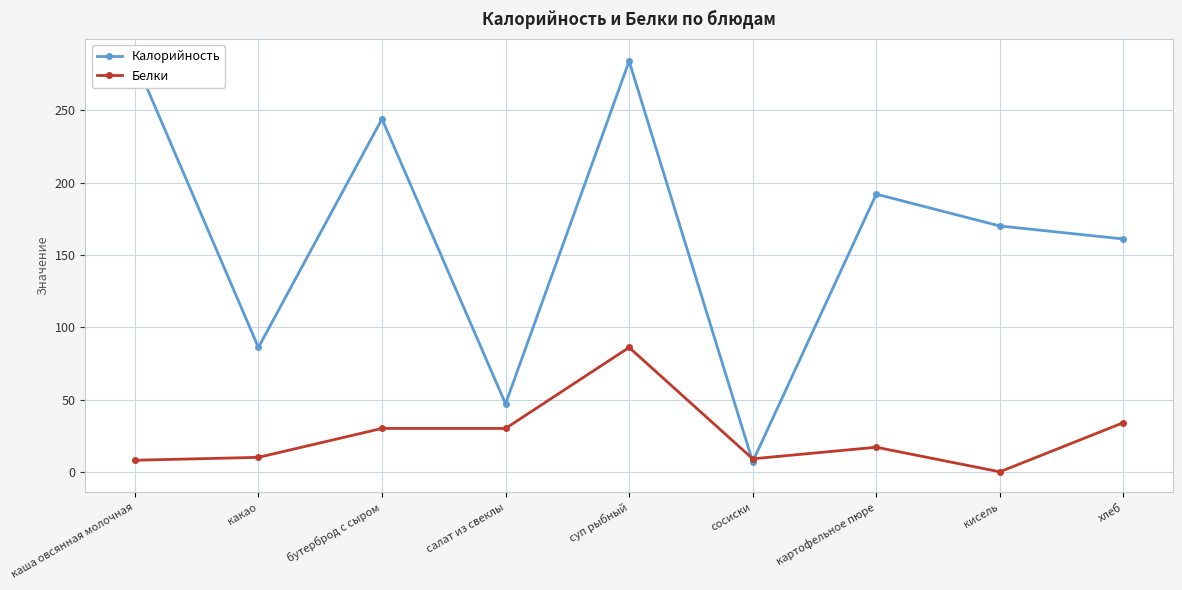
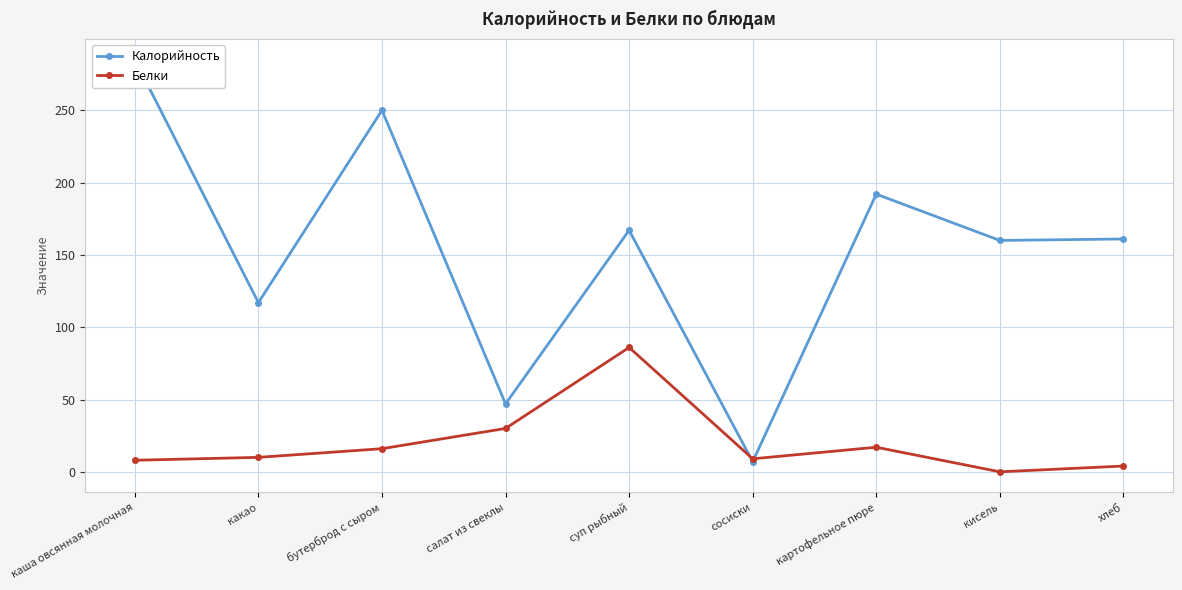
Калорийность, какао: 86 -> 117
Калорийность, бутерброд с сыром: 244 -> 250
Белки, бутерброд с сыром: 30 -> 16
Калорийность, суп рыбный: 284 -> 167
Калорийность, кисель: 170 -> 160
Белки, хлеб: 34 -> 4
